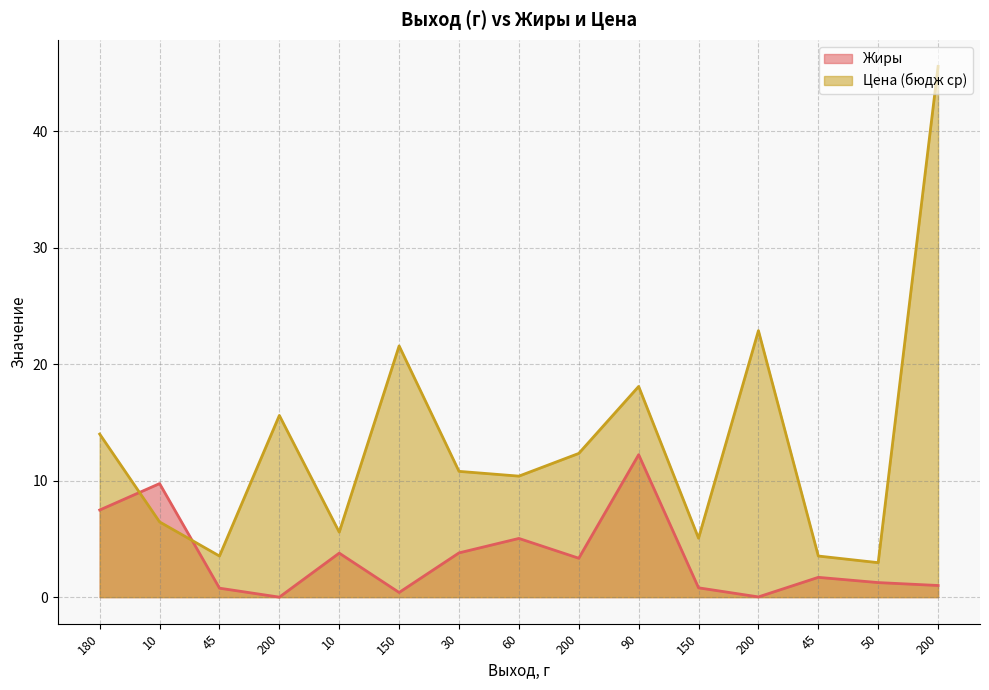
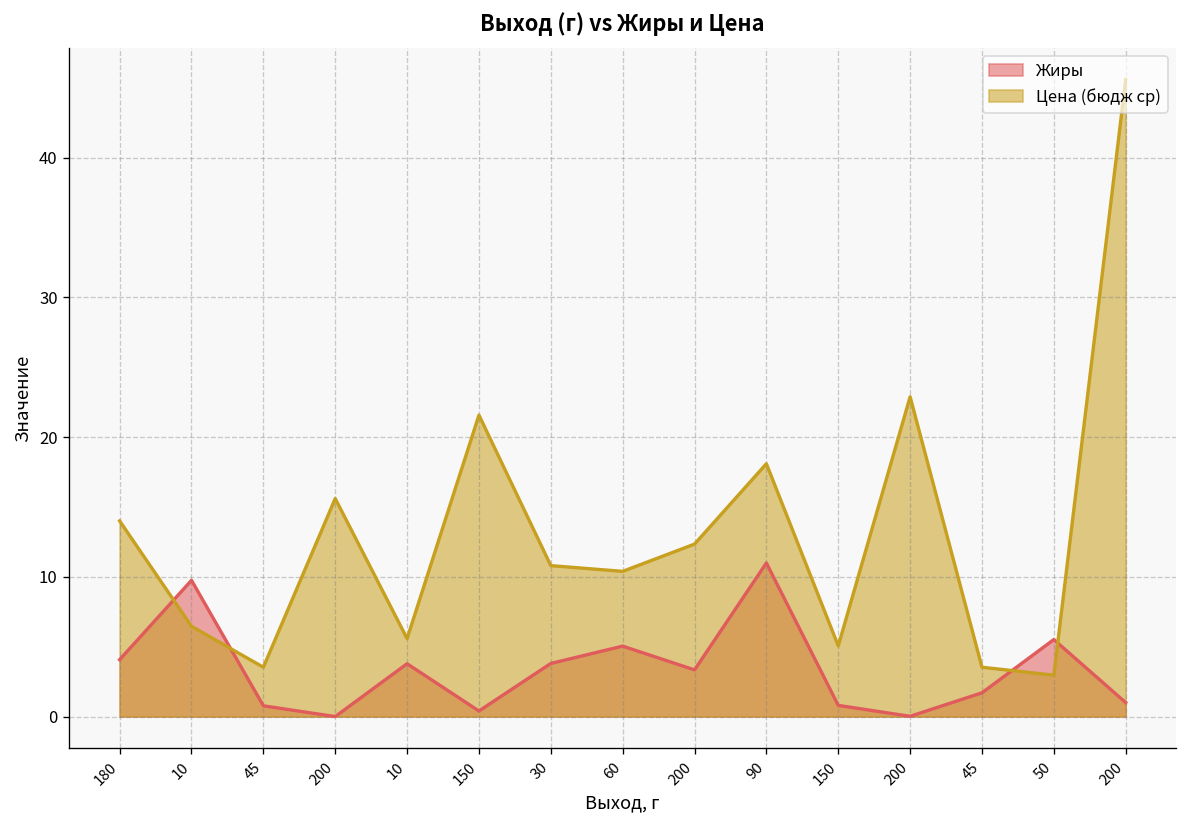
Жиры, 180: 7.5 -> 4.1
Жиры, 90: 12.2 -> 11.0
Жиры, 50: 1.3 -> 5.5
